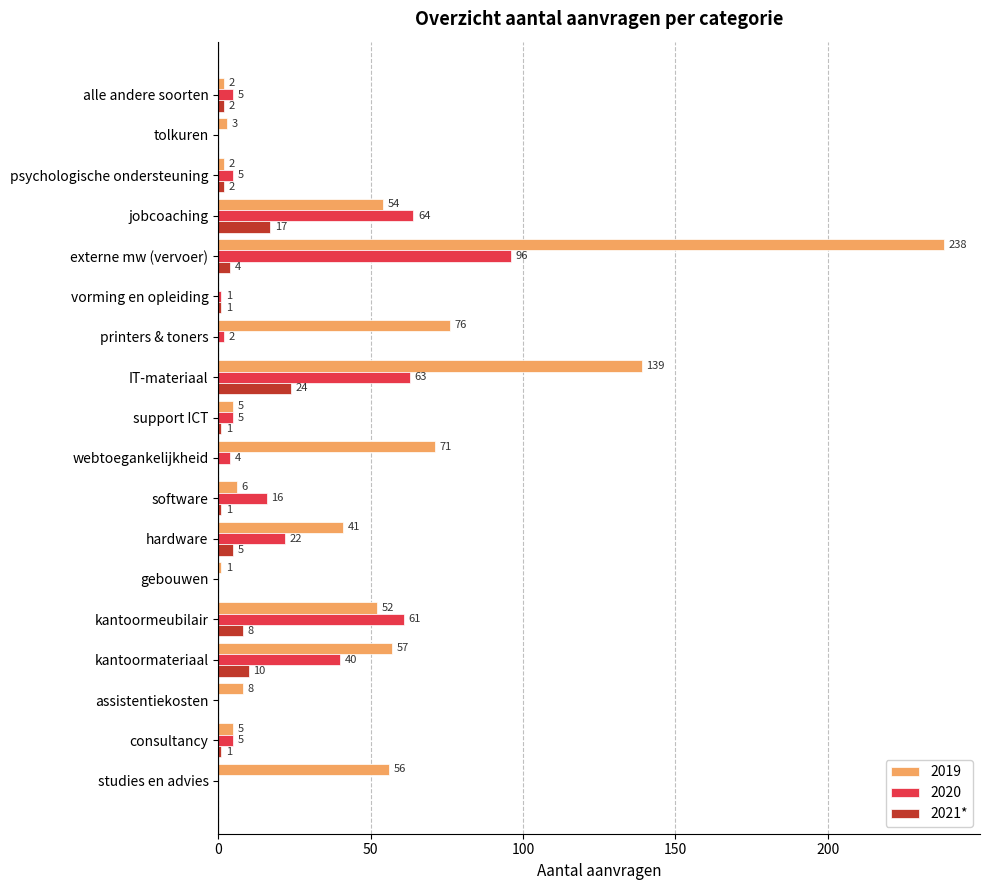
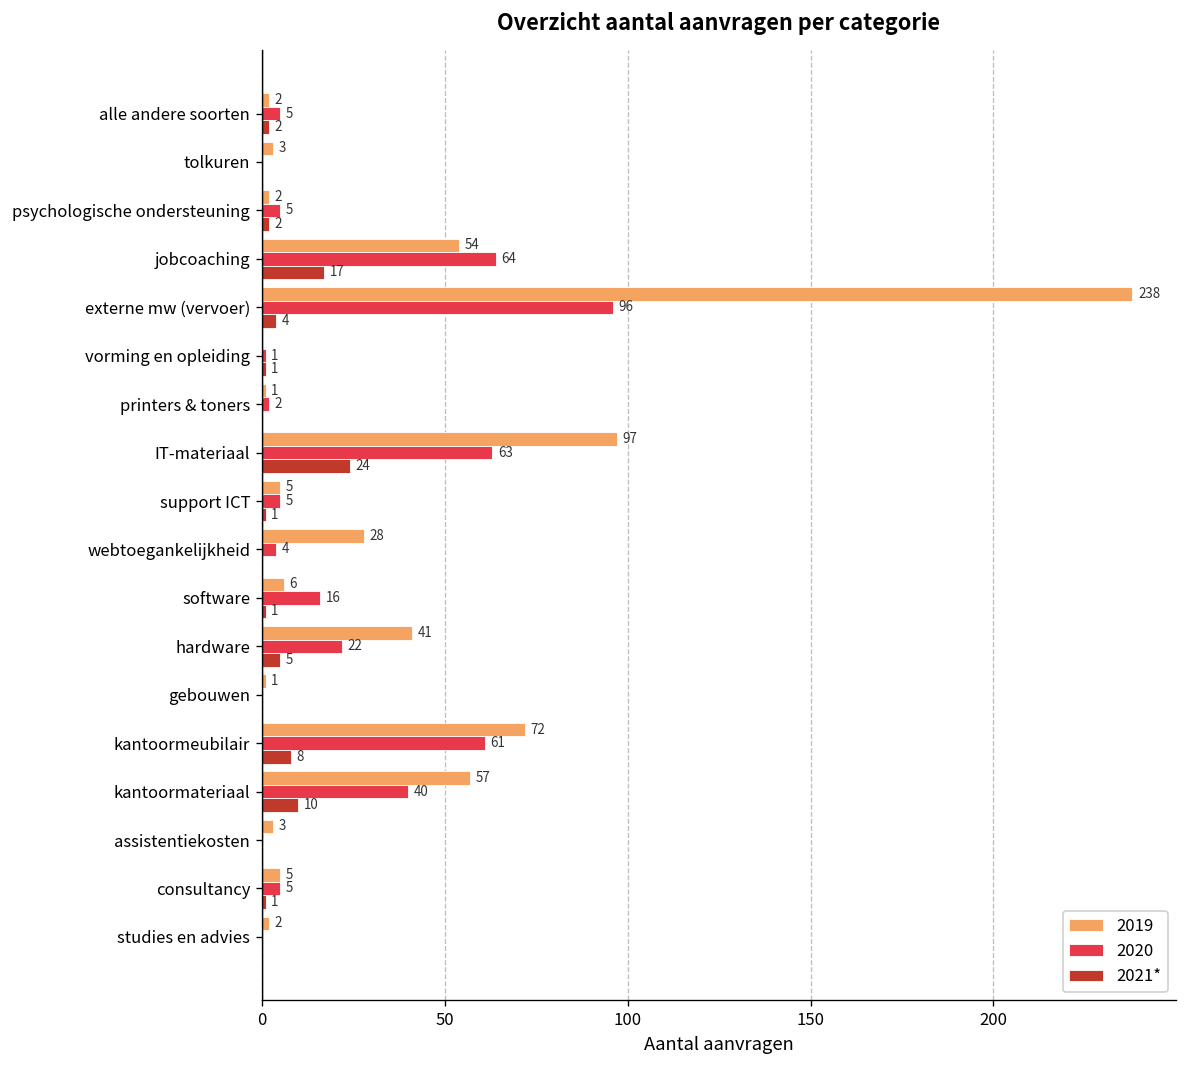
2019, printers & toners: 76 -> 1
2019, IT-materiaal: 139 -> 97
2019, webtoegankelijkheid: 71 -> 28
2019, kantoormeubilair: 52 -> 72
2019, assistentiekosten: 8 -> 3
2019, studies en advies: 56 -> 2
